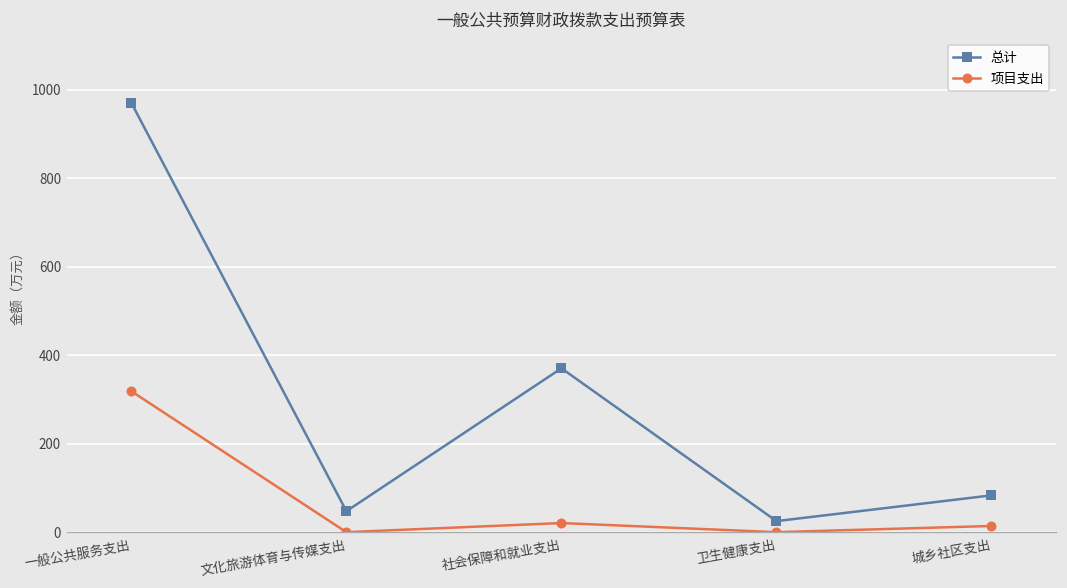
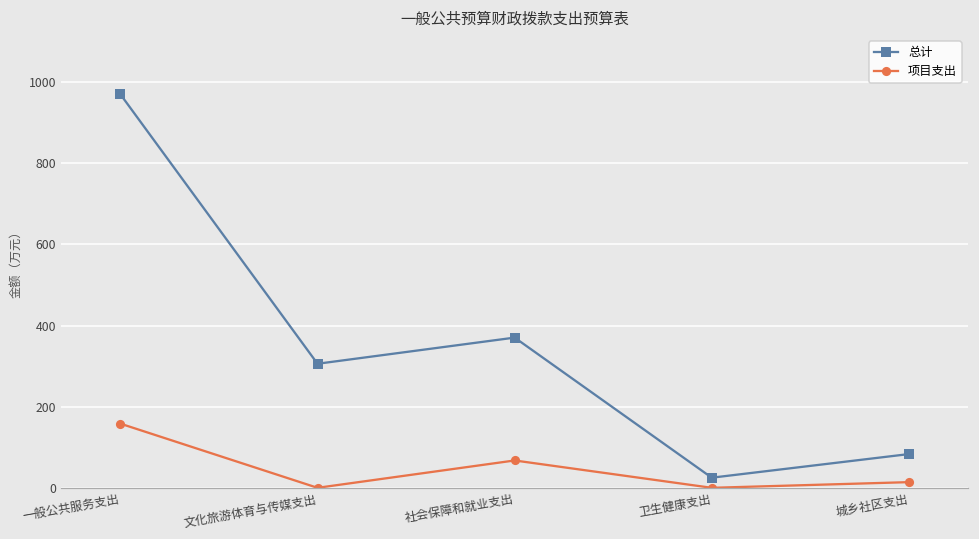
项目支出, 一般公共服务支出: 320 -> 160
总计, 文化旅游体育与传媒支出: 50 -> 310
项目支出, 社会保障和就业支出: 20 -> 70
